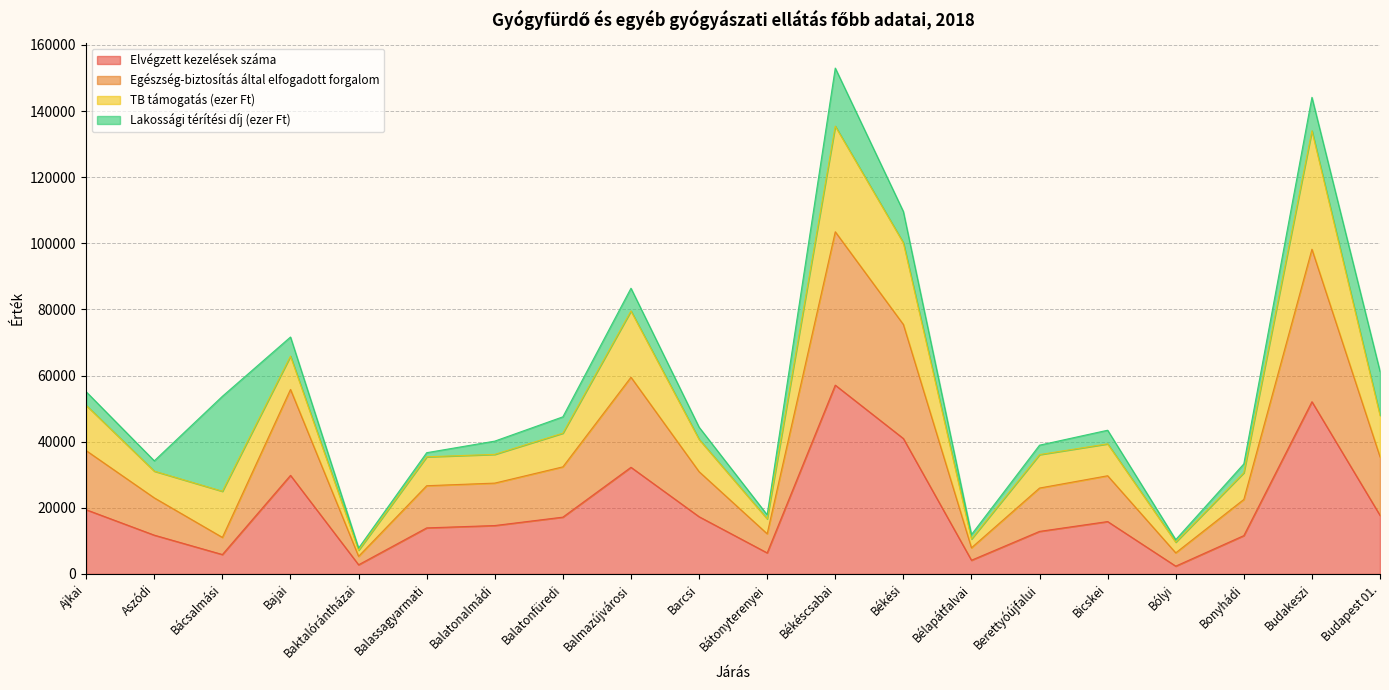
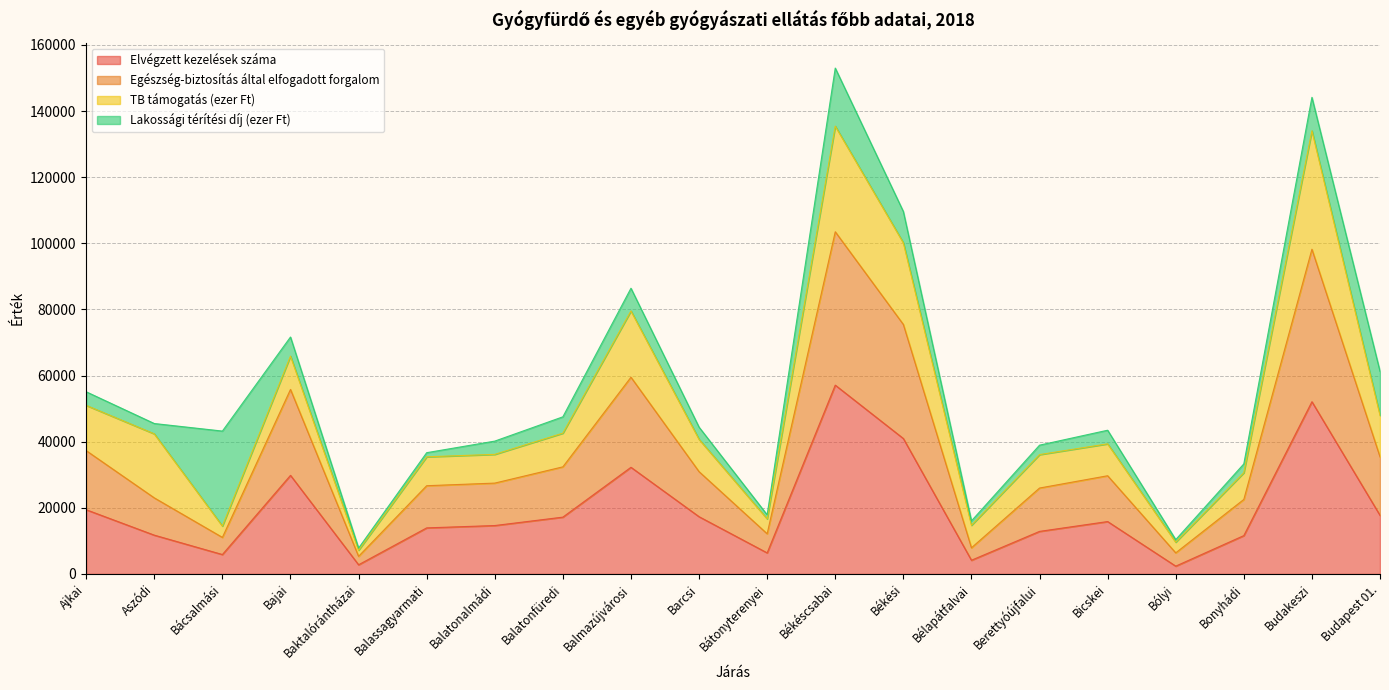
TB támogatás (ezer Ft), Aszódi: 8000 -> 19000
TB támogatás (ezer Ft), Bácsalmási: 14000 -> 3000
TB támogatás (ezer Ft), Bélapátfalvai: 3000 -> 7000
